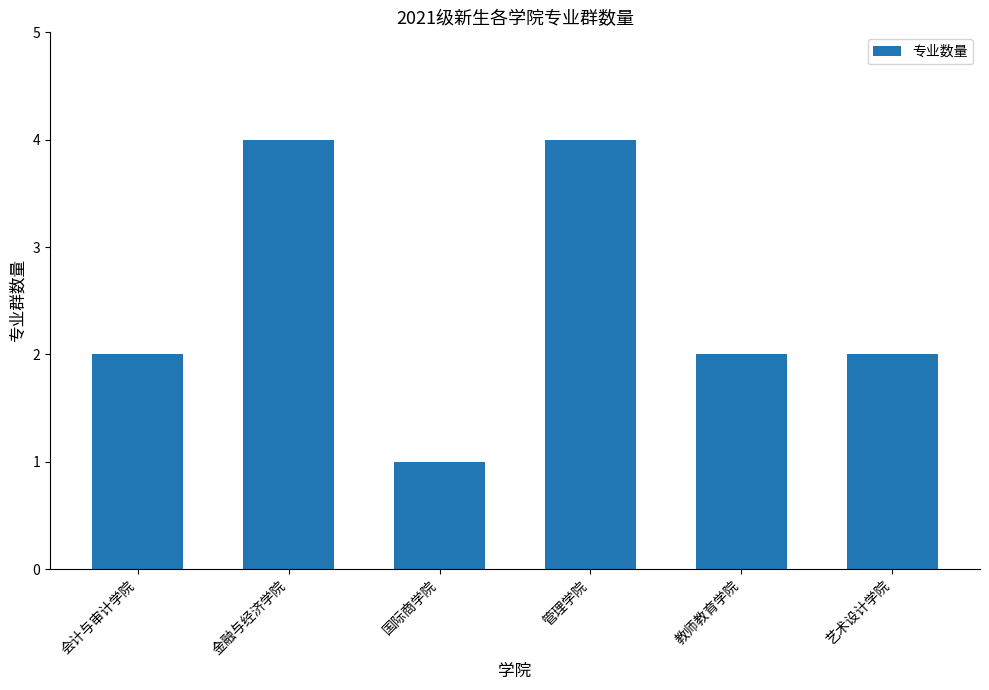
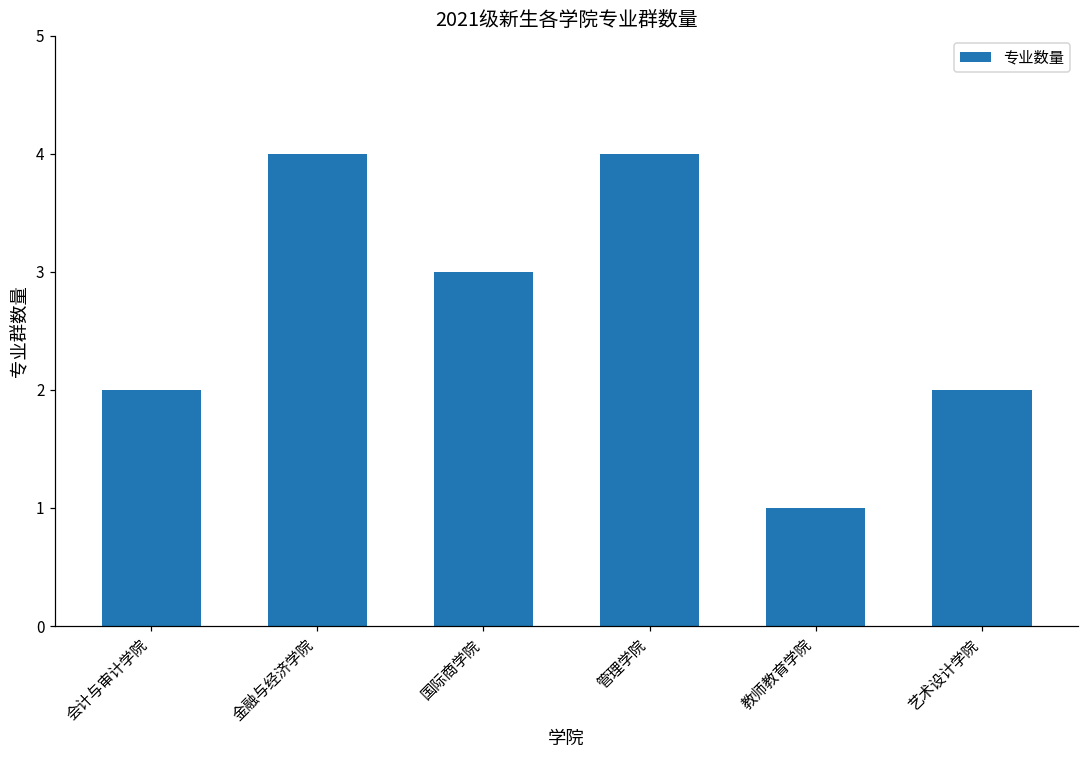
国际商学院: 1 -> 3
教师教育学院: 2 -> 1
